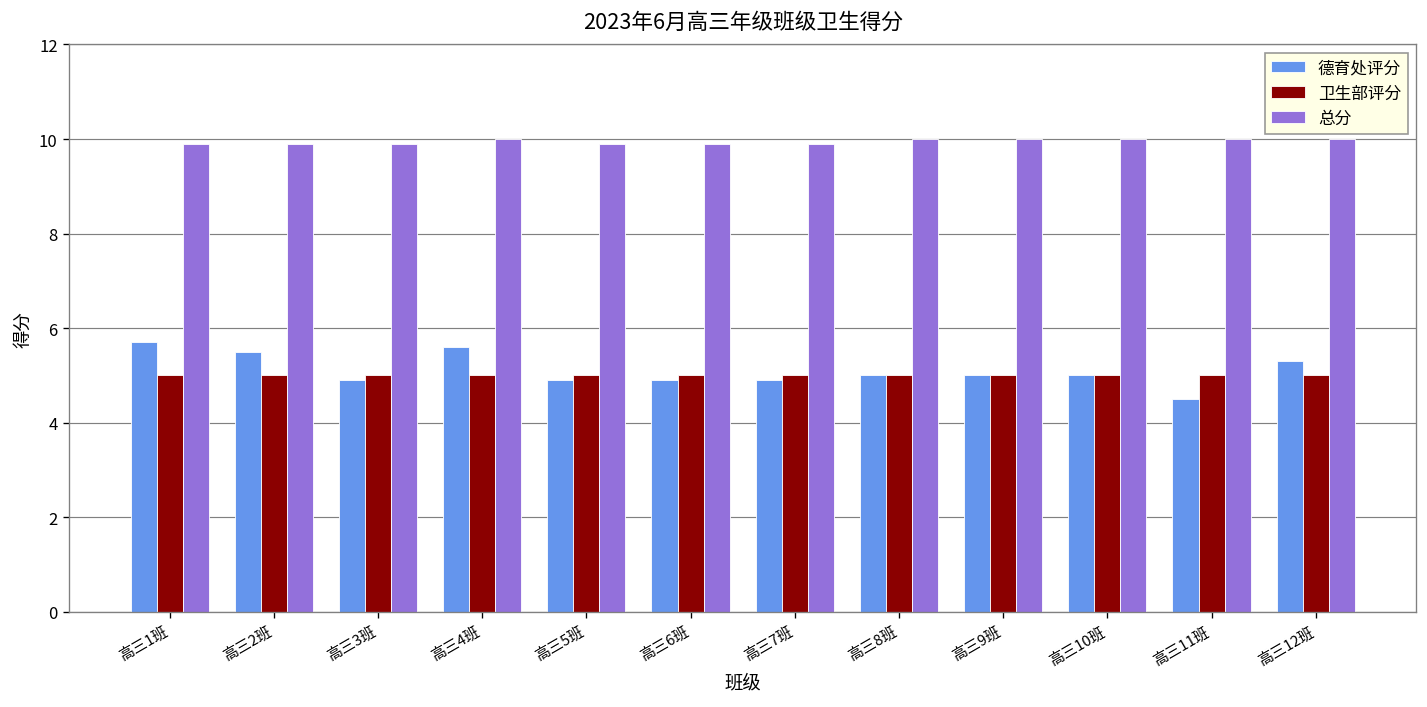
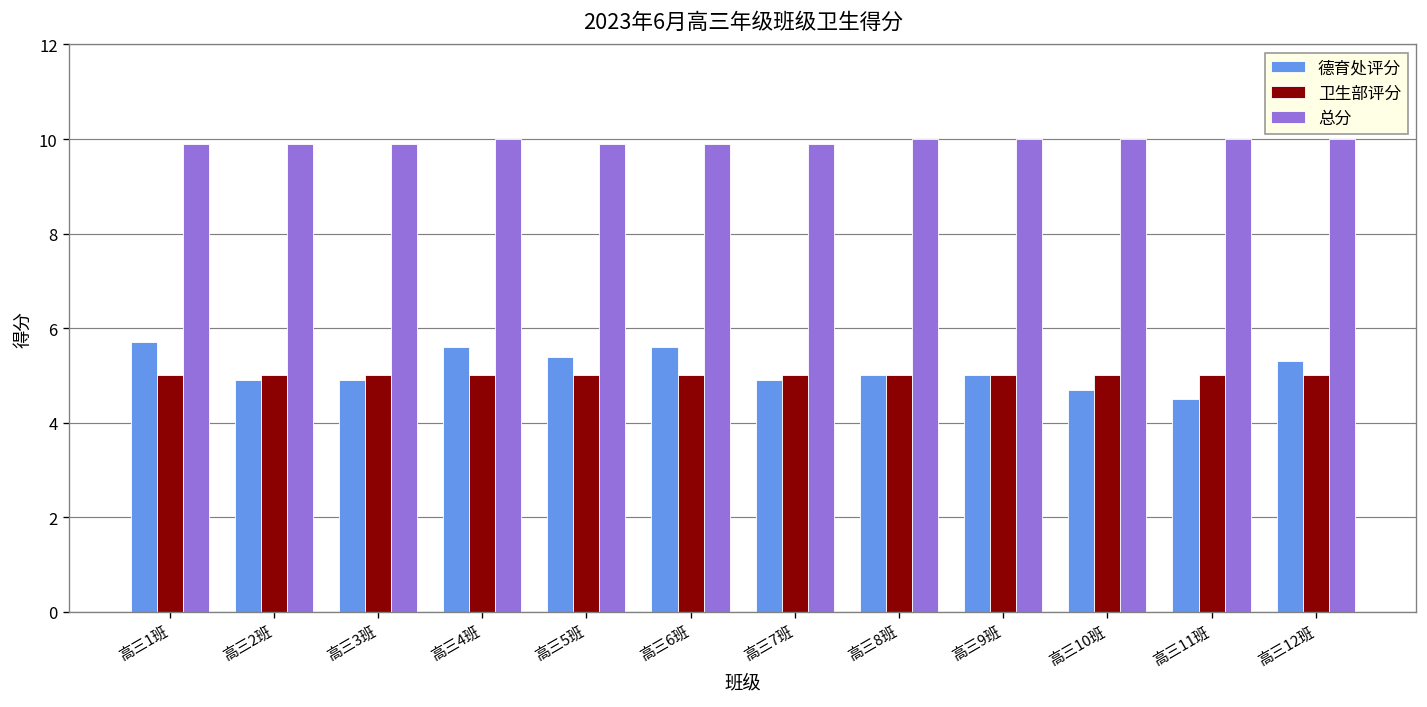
德育处评分, 高三2班: 5.5 -> 4.9
德育处评分, 高三5班: 4.9 -> 5.4
德育处评分, 高三6班: 4.9 -> 5.6
德育处评分, 高三10班: 5.0 -> 4.7
